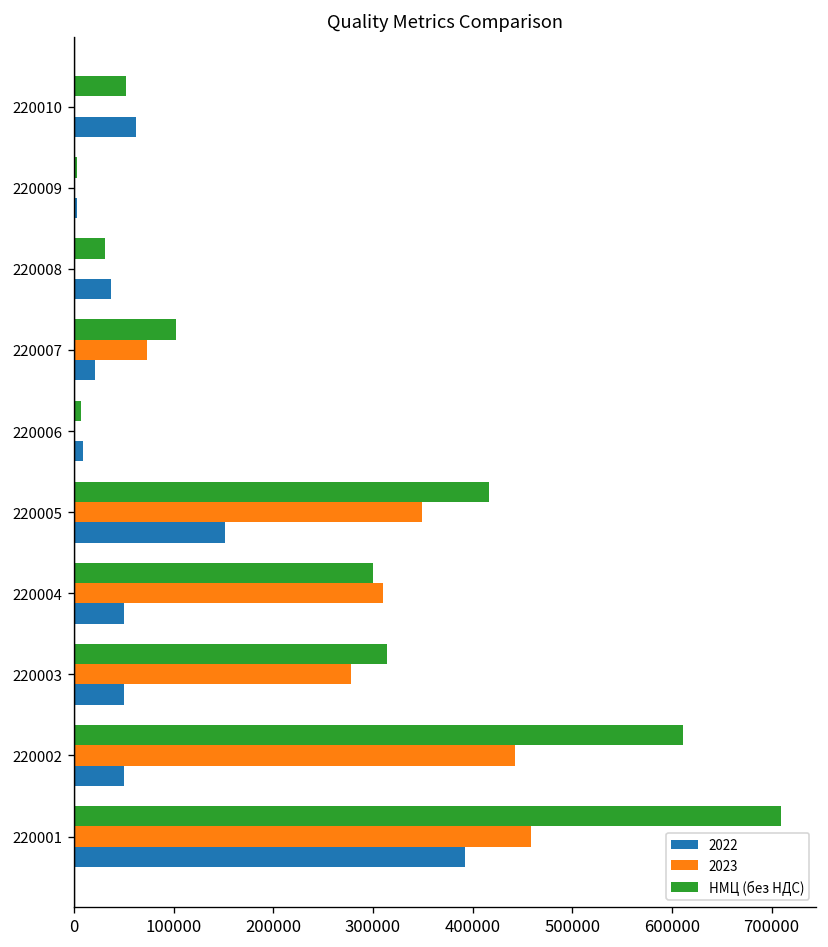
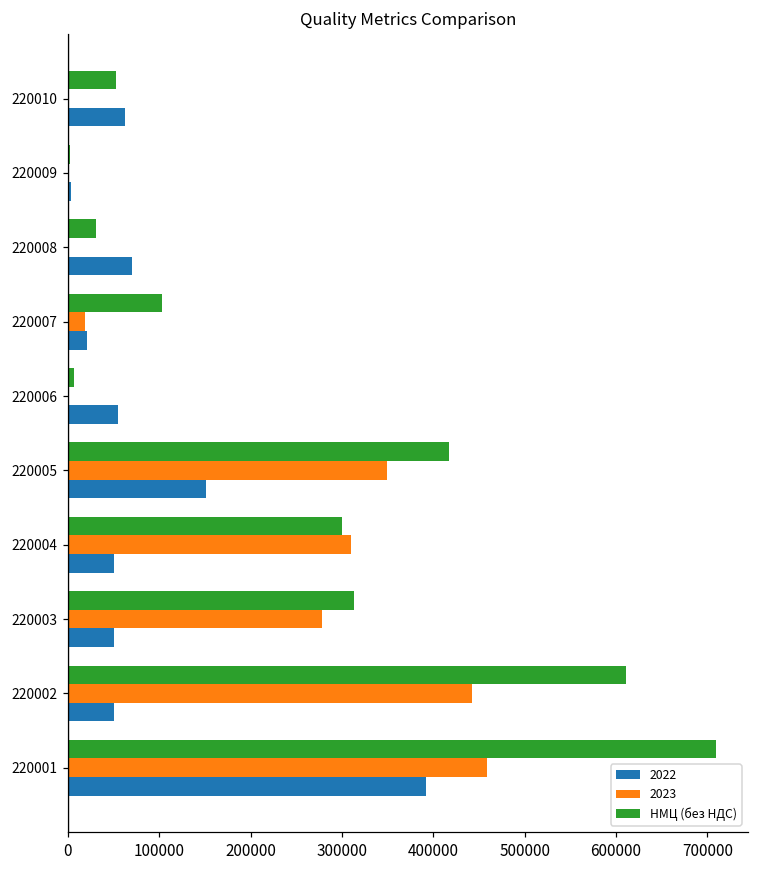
2022, 220008: 40000 -> 70000
2023, 220007: 70000 -> 20000
2022, 220006: 10000 -> 60000
